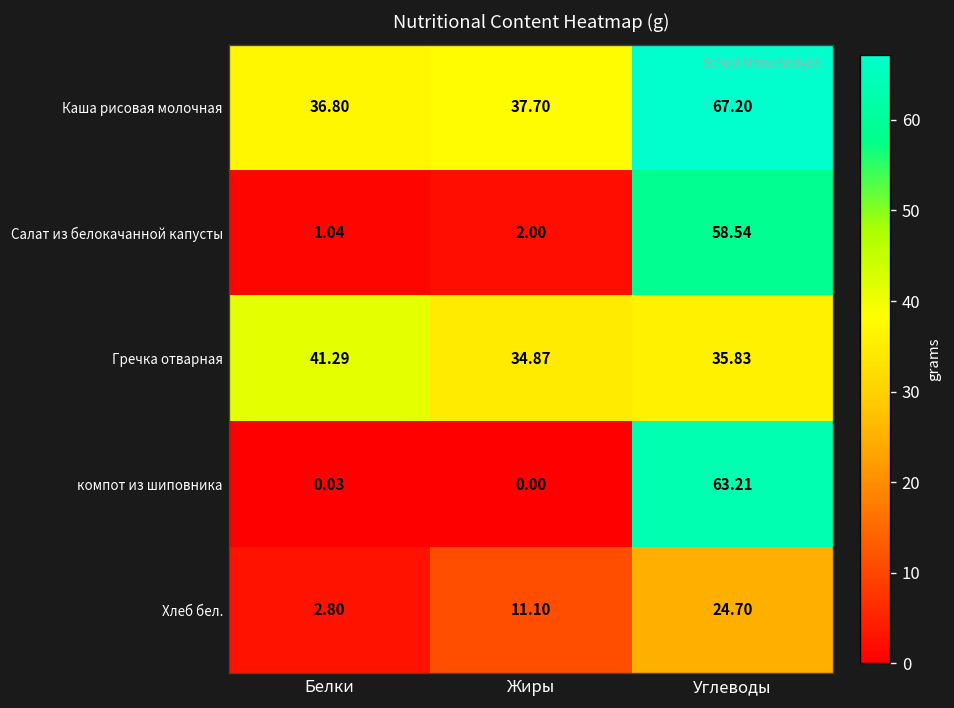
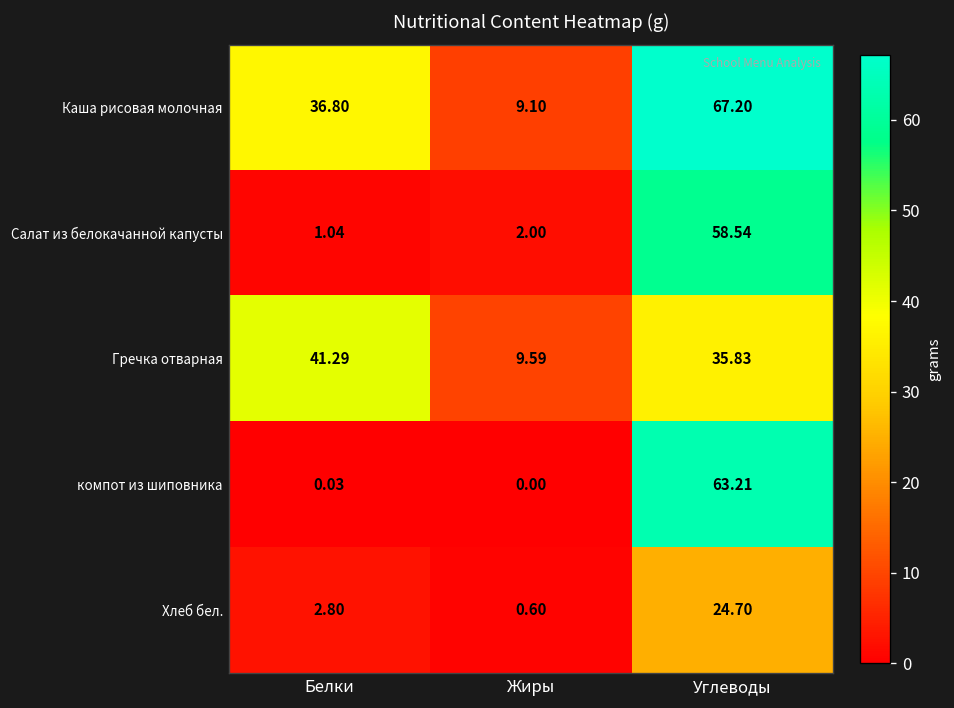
Каша рисовая молочная, Жиры: 37.70 -> 9.10
Гречка отварная, Жиры: 34.87 -> 9.59
Хлеб бел., Жиры: 11.10 -> 0.60
